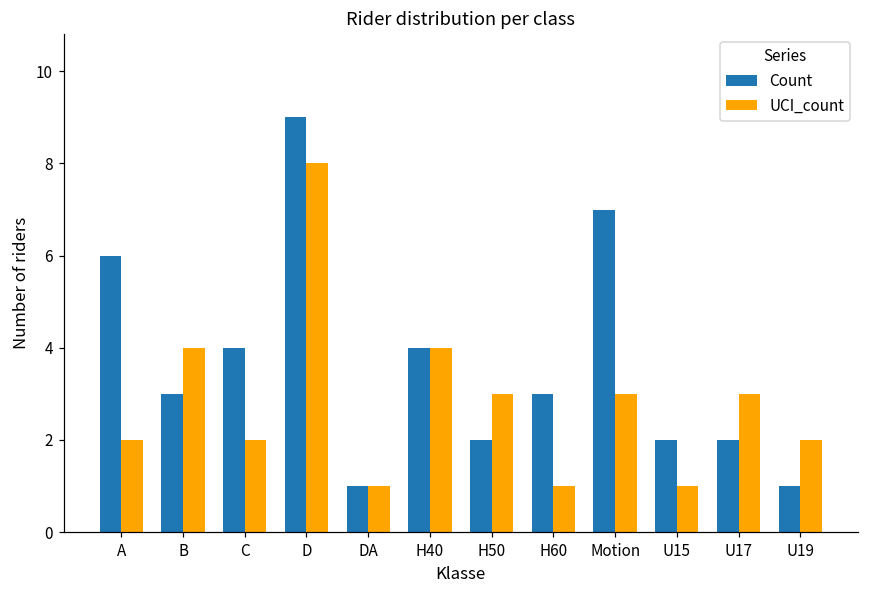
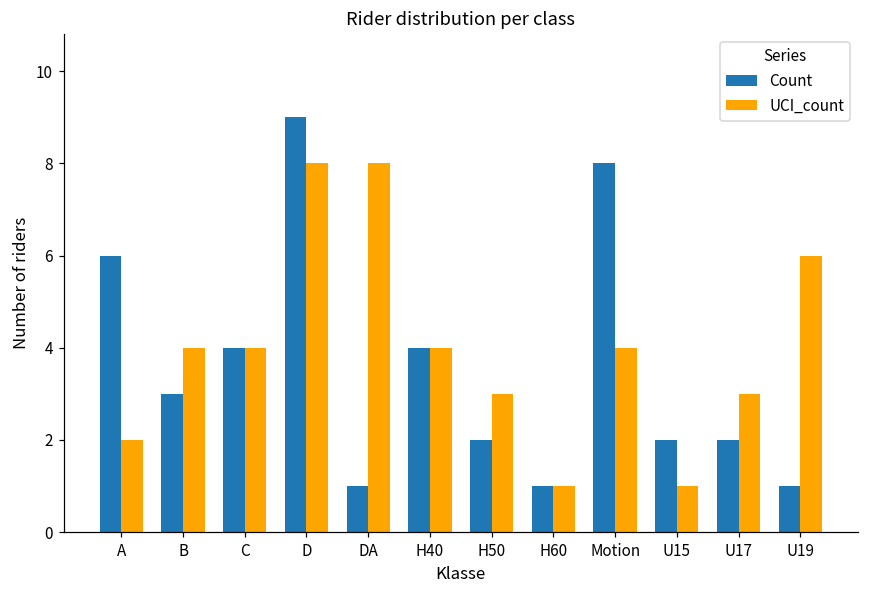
UCI_count, C: 2 -> 4
UCI_count, DA: 1 -> 8
Count, H60: 3 -> 1
Count, Motion: 7 -> 8
UCI_count, Motion: 3 -> 4
UCI_count, U19: 2 -> 6
